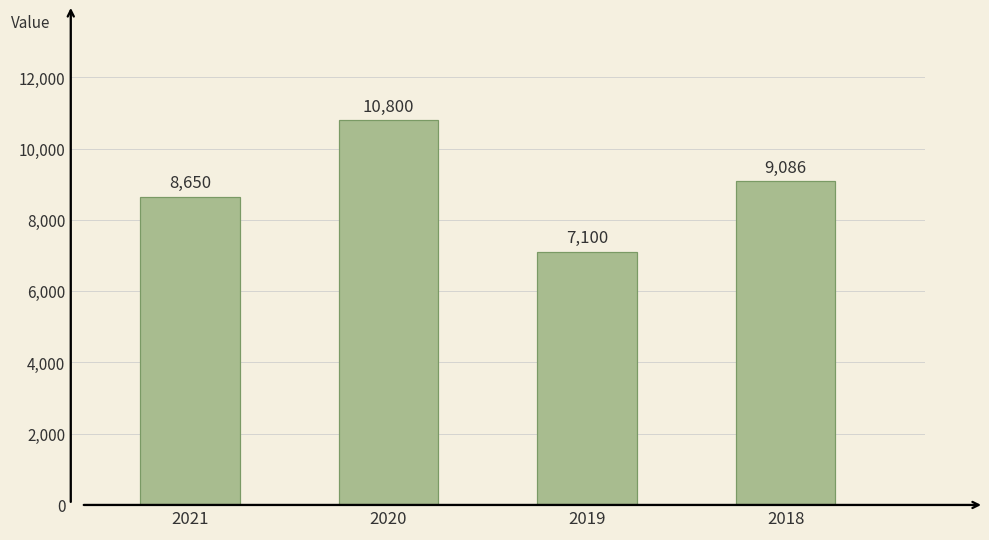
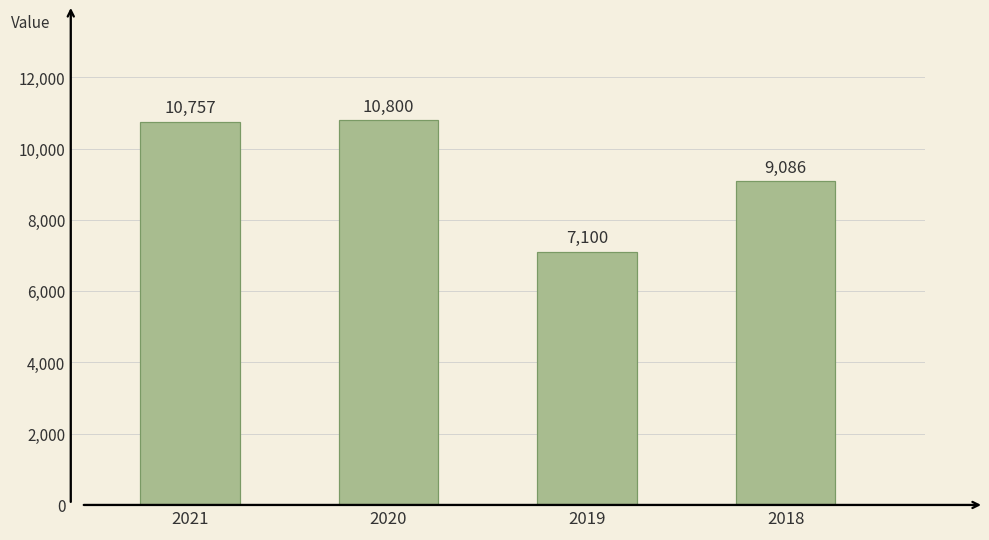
2021: 8,650 -> 10,757
